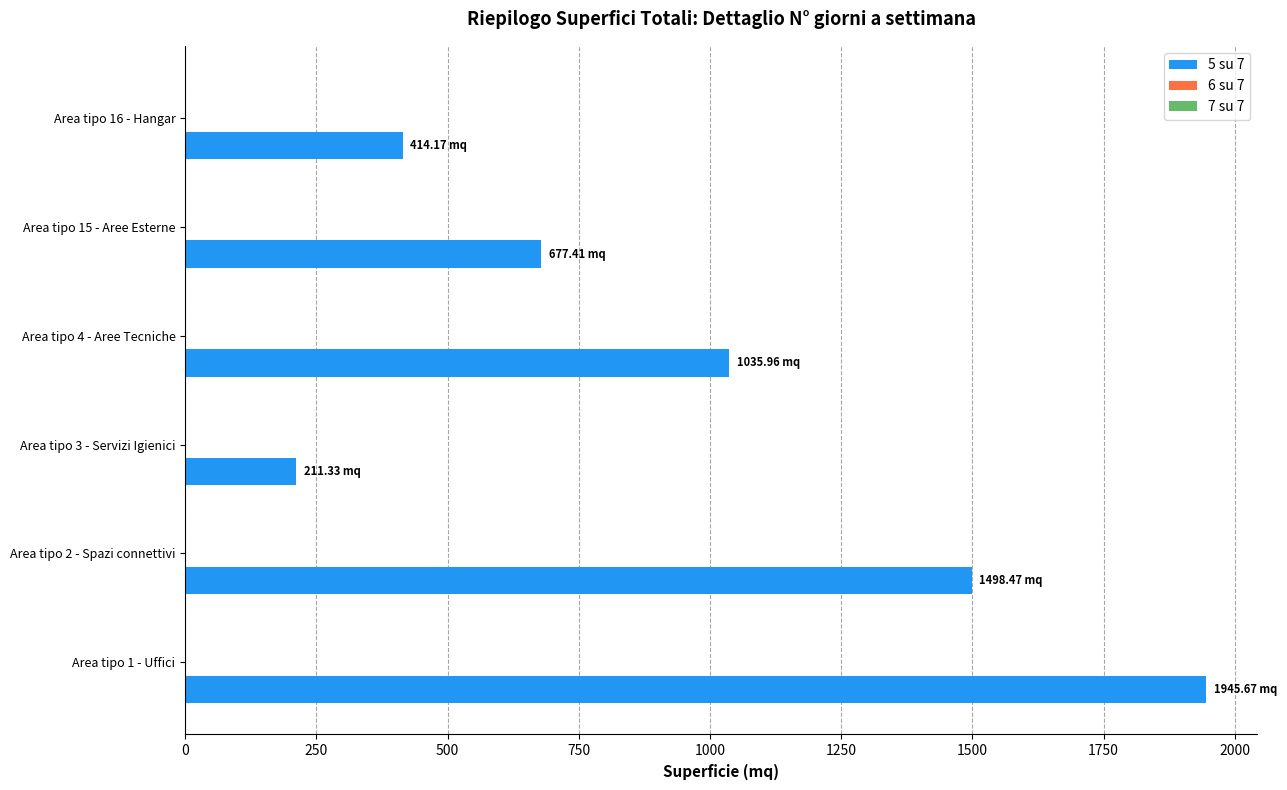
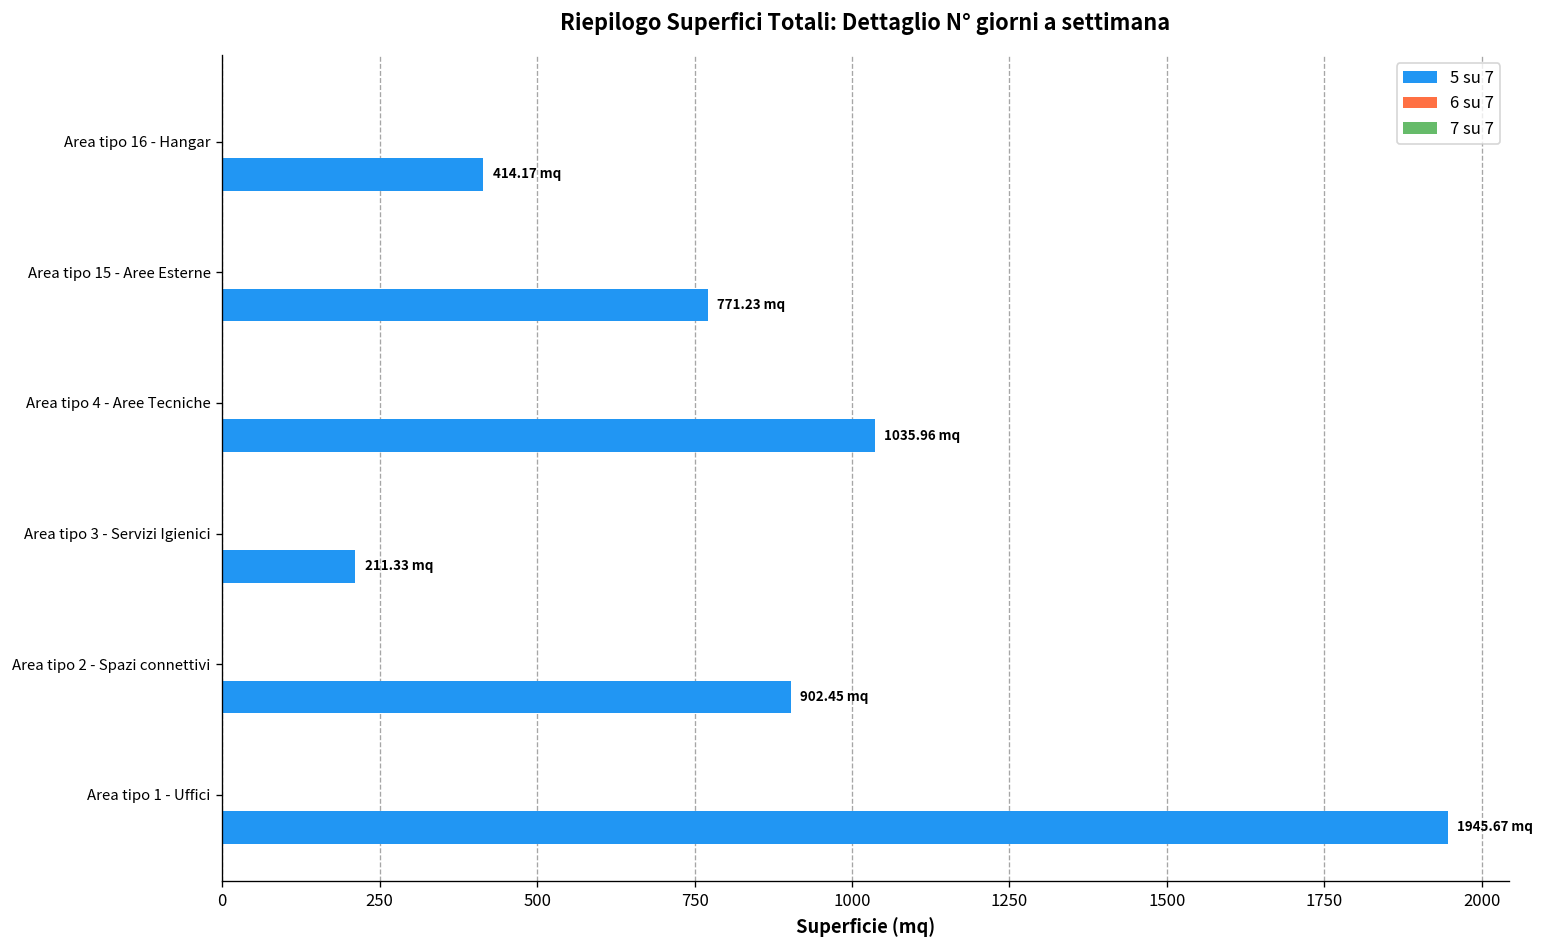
5 su 7, Area tipo 15 - Aree Esterne: 677.41 -> 771.23
5 su 7, Area tipo 2 - Spazi connettivi: 1498.47 -> 902.45
